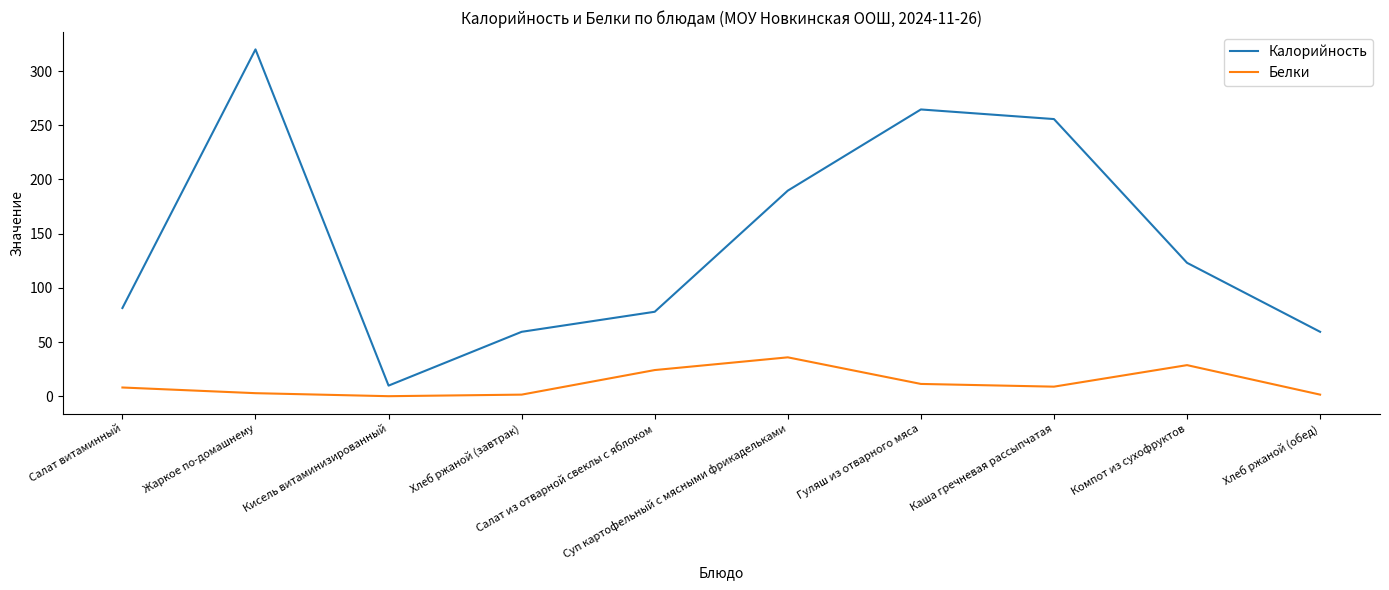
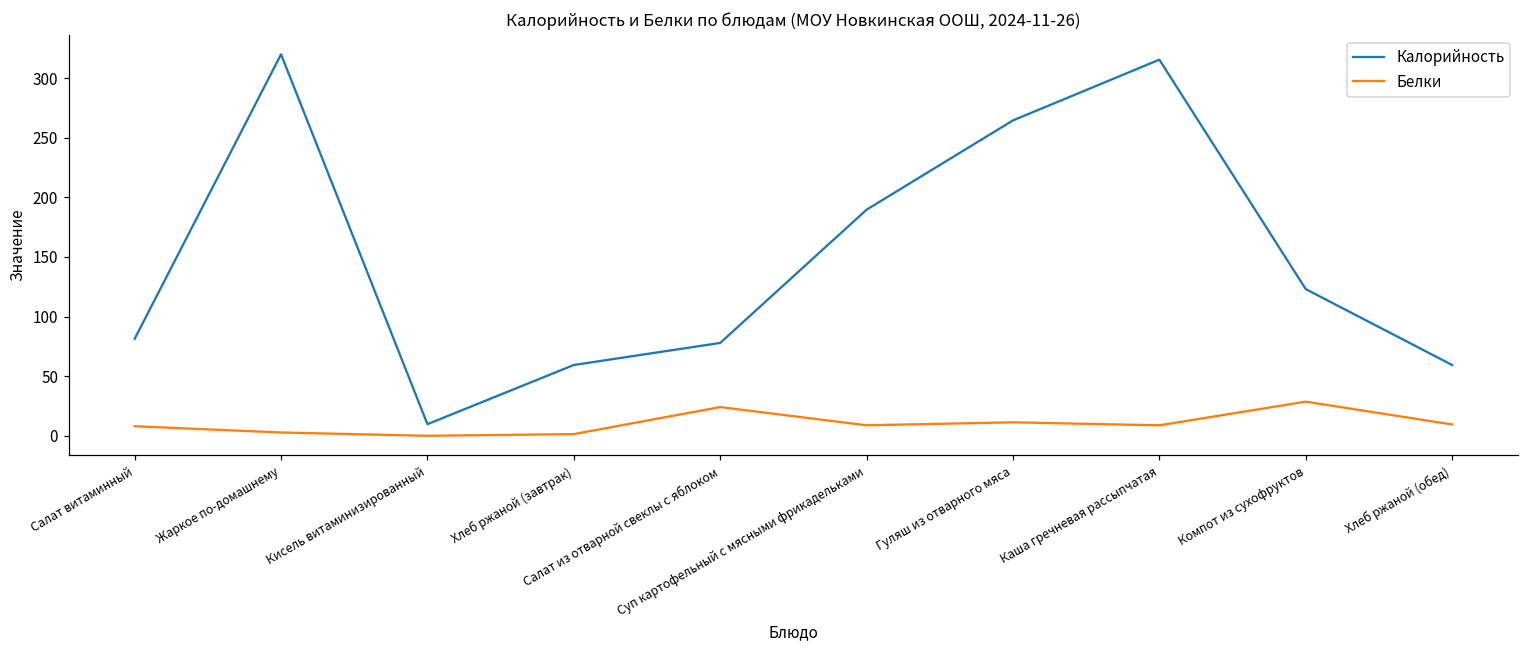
Белки, Суп картофельный с мясными фрикадельками: 36 -> 9
Калорийность, Каша гречневая рассыпчатая: 256 -> 316
Белки, Хлеб ржаной (обед): 1 -> 10
